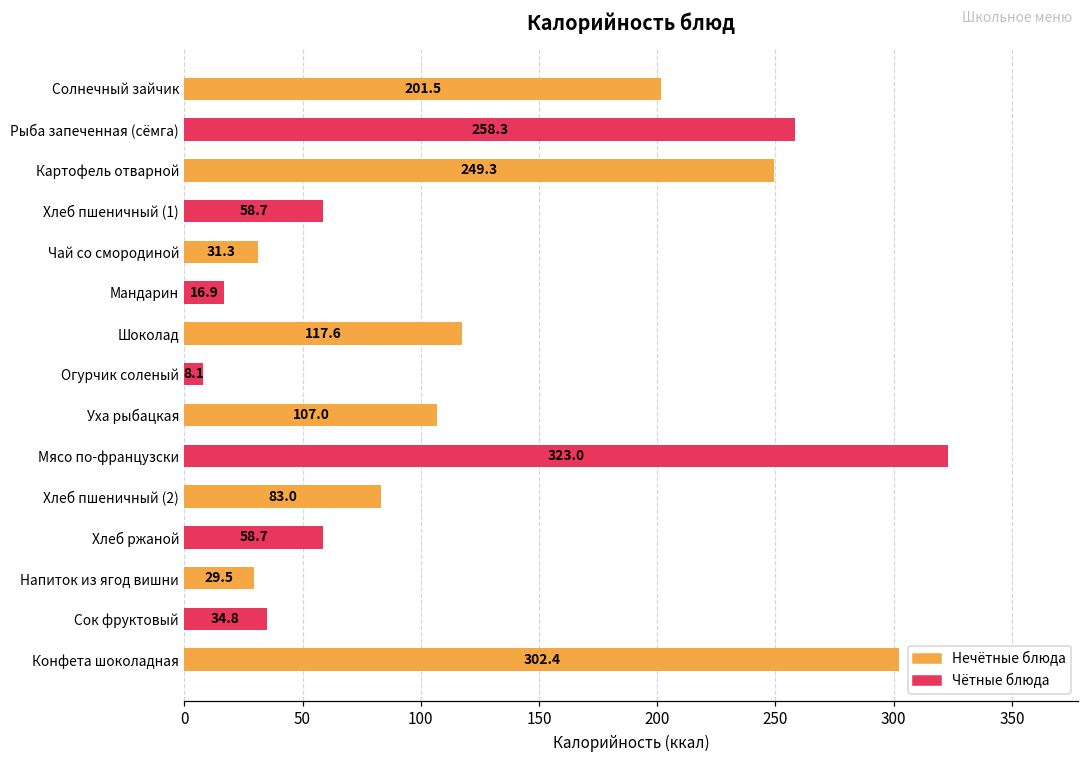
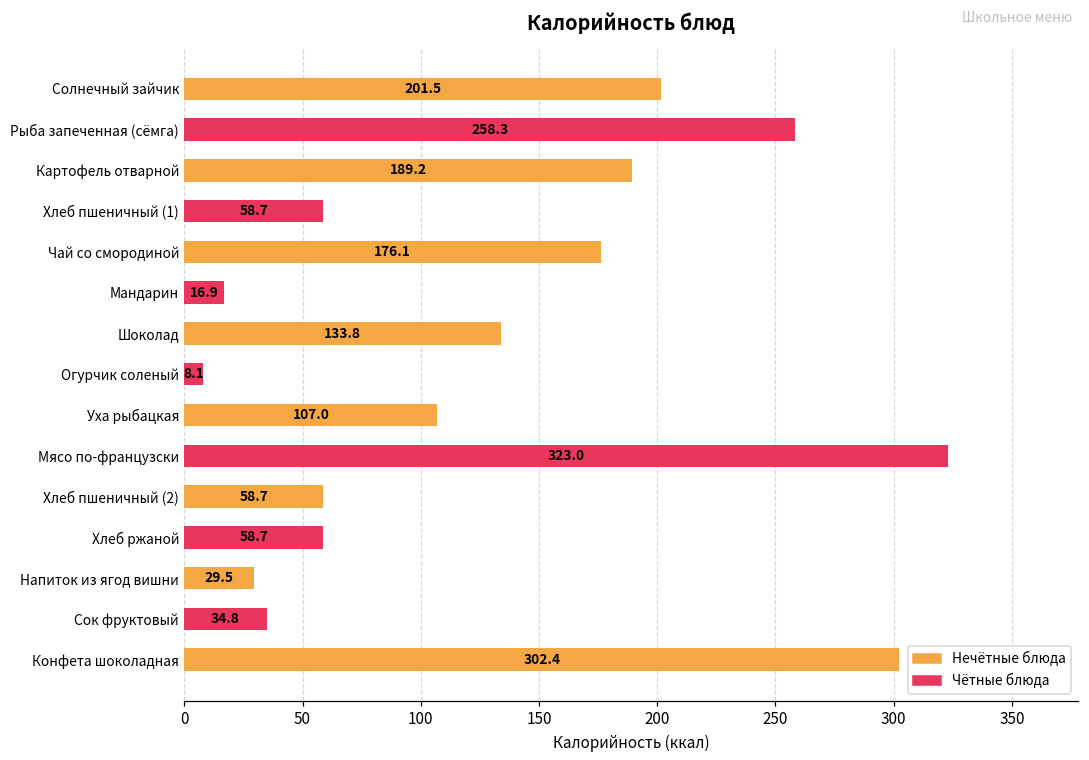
Картофель отварной: 249.3 -> 189.2
Чай со смородиной: 31.3 -> 176.1
Шоколад: 117.6 -> 133.8
Хлеб пшеничный (2): 83.0 -> 58.7
